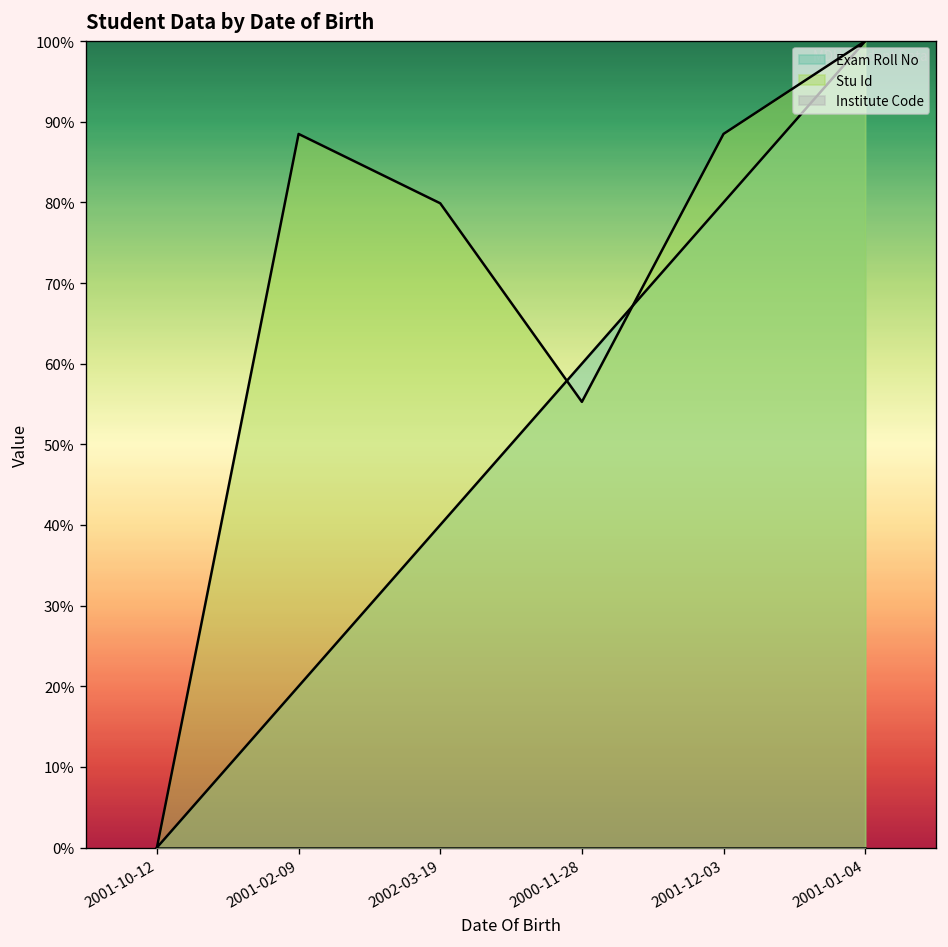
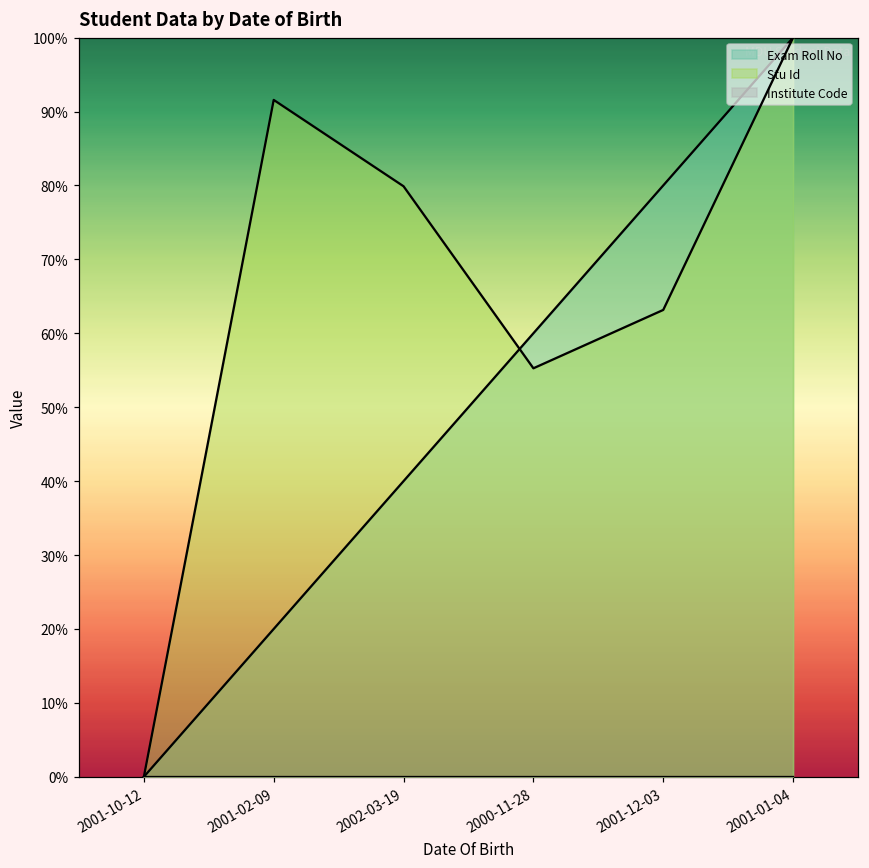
Stu Id, 2001-02-09: 88% -> 92%
Stu Id, 2001-12-03: 88% -> 63%
